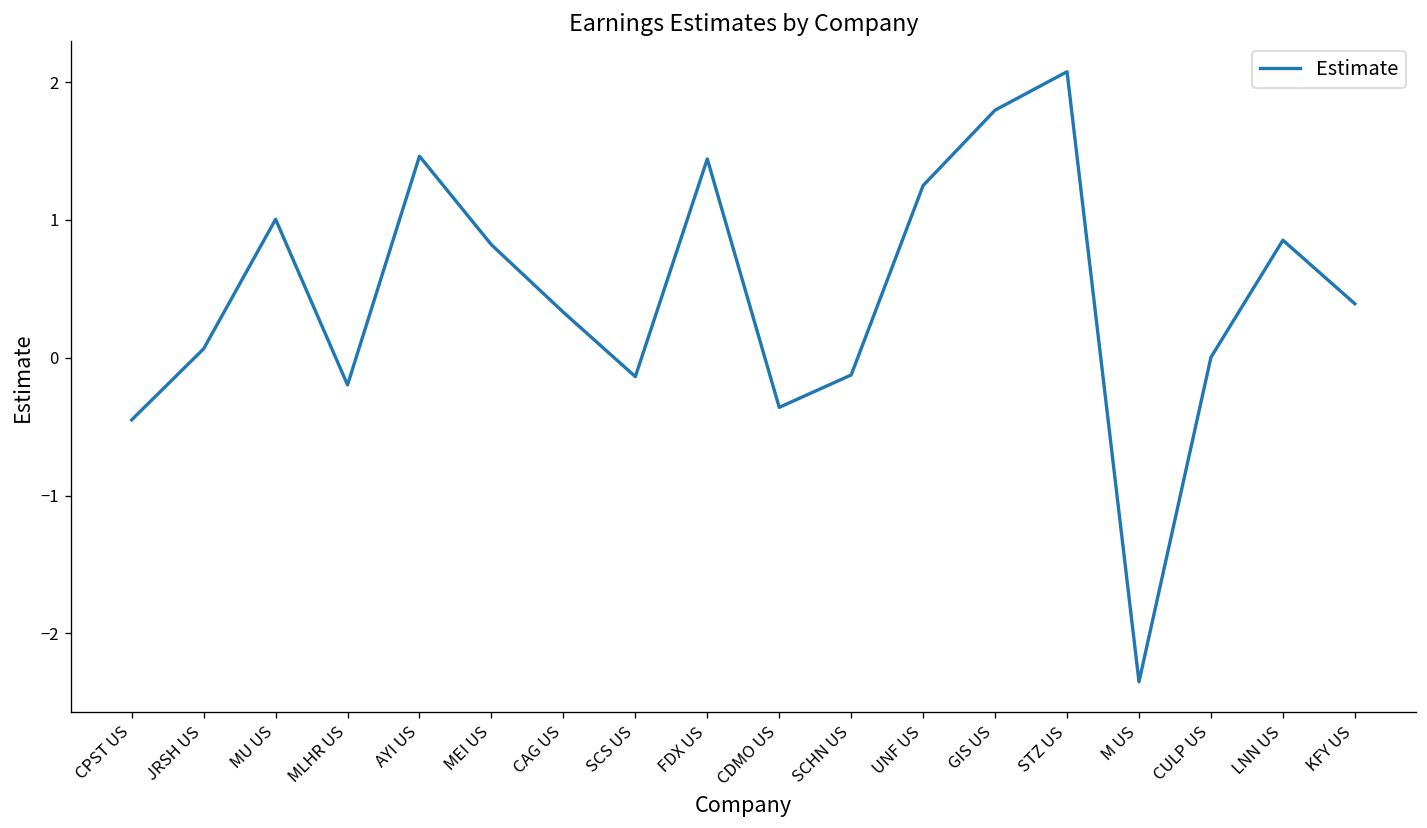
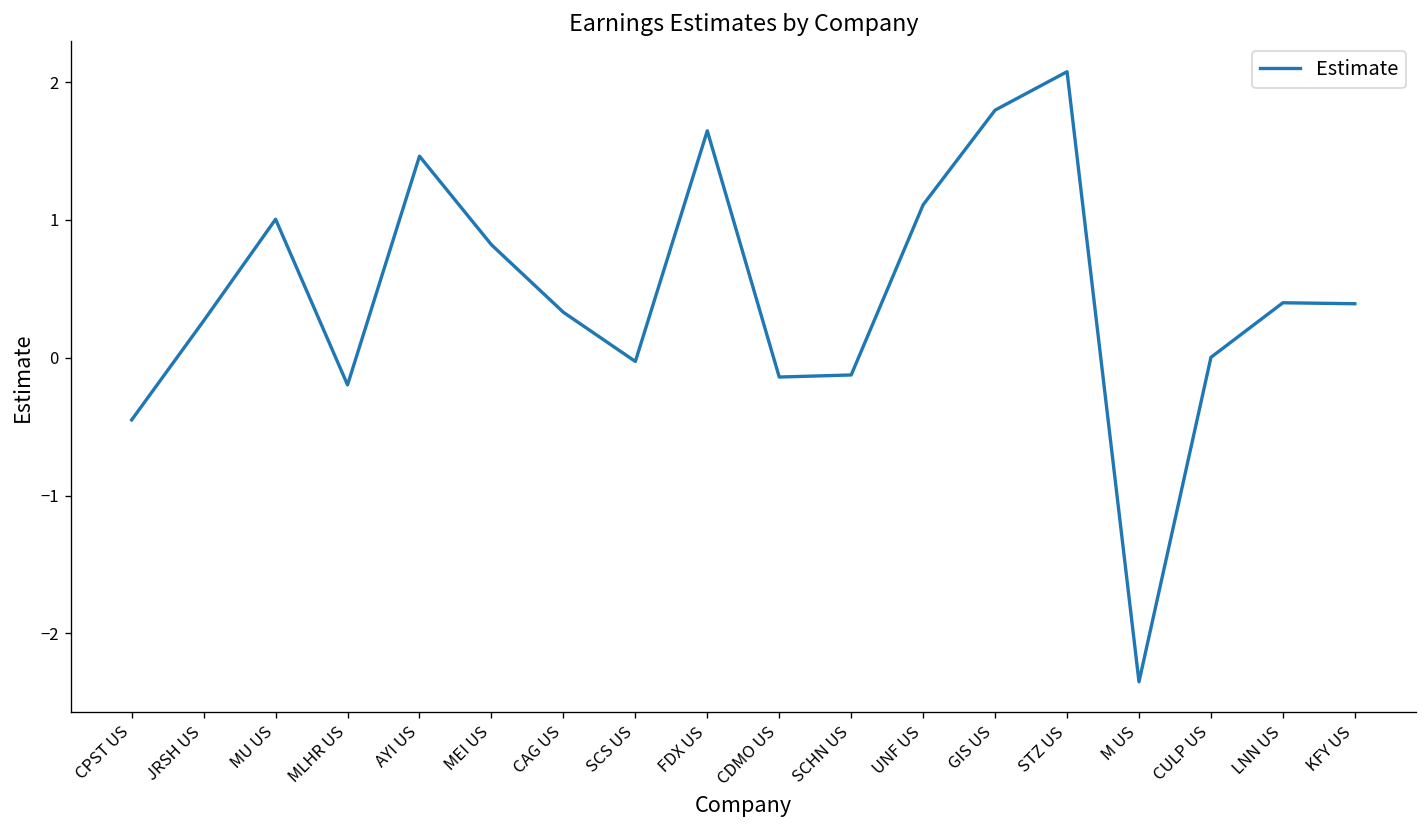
JRSH US: 0.07 -> 0.27
SCS US: -0.14 -> -0.03
FDX US: 1.44 -> 1.65
CDMO US: -0.36 -> -0.14
UNF US: 1.25 -> 1.11
LNN US: 0.85 -> 0.40
